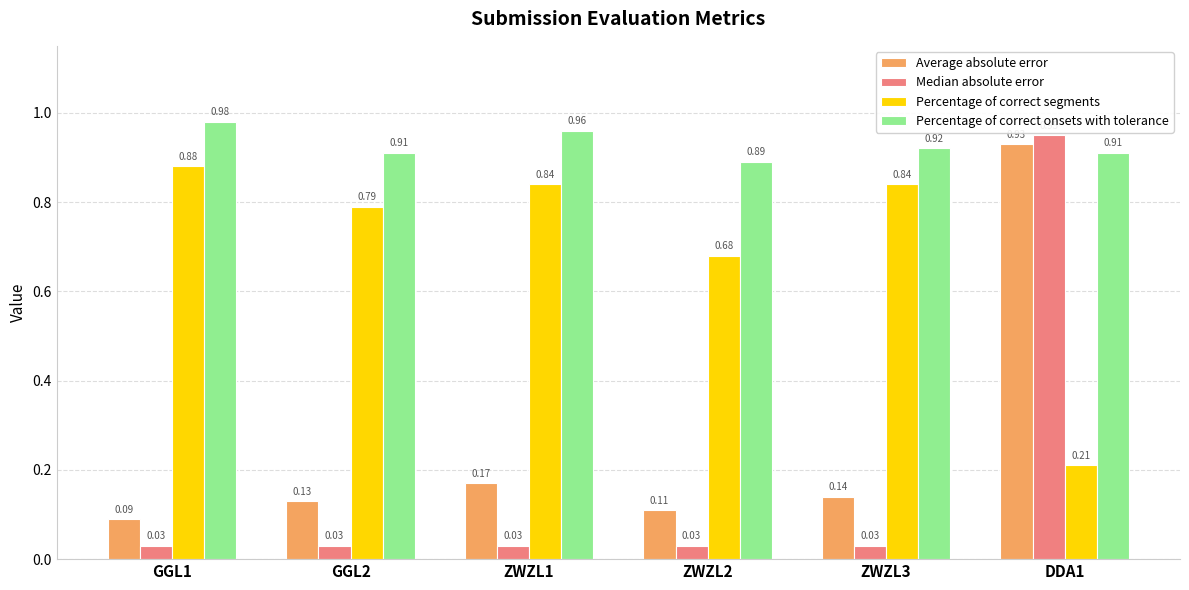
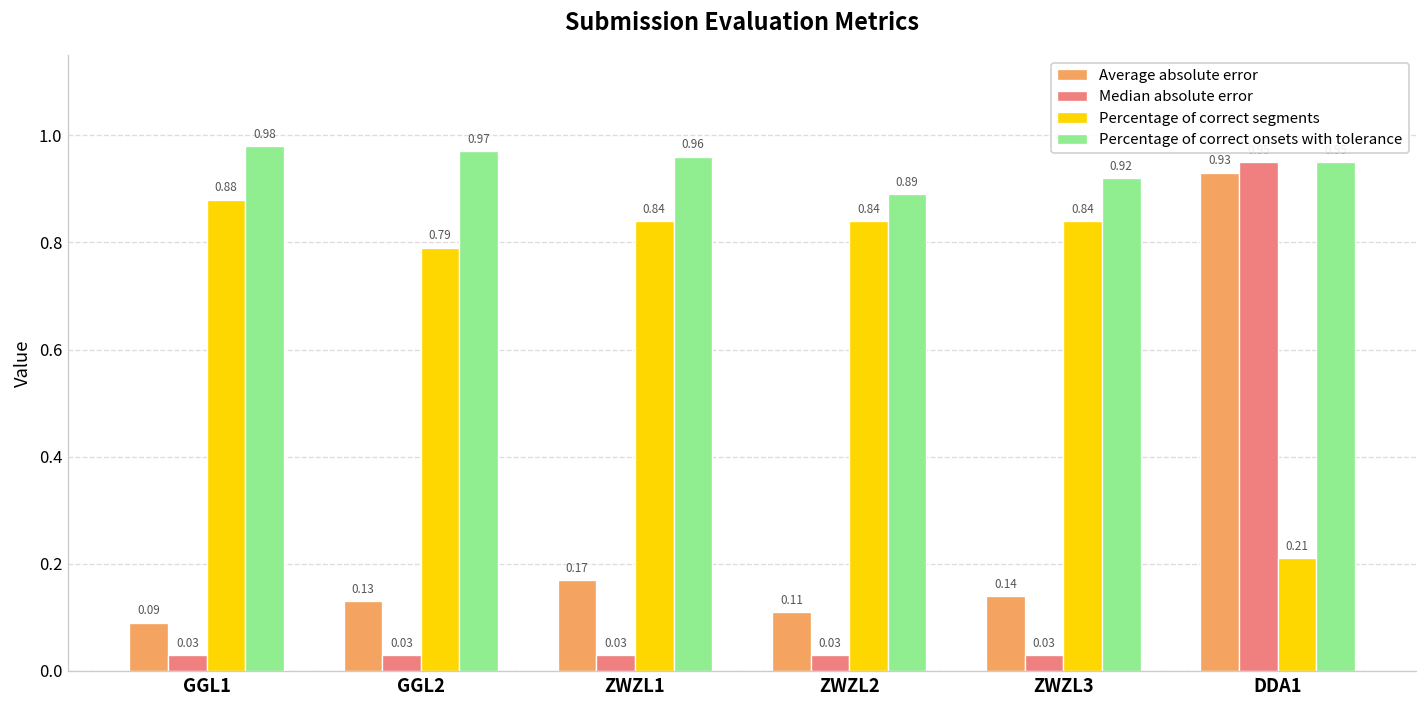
Percentage of correct onsets with tolerance, GGL2: 0.91 -> 0.97
Percentage of correct segments, ZWZL2: 0.68 -> 0.84
Percentage of correct onsets with tolerance, DDA1: 0.91 -> 0.95
